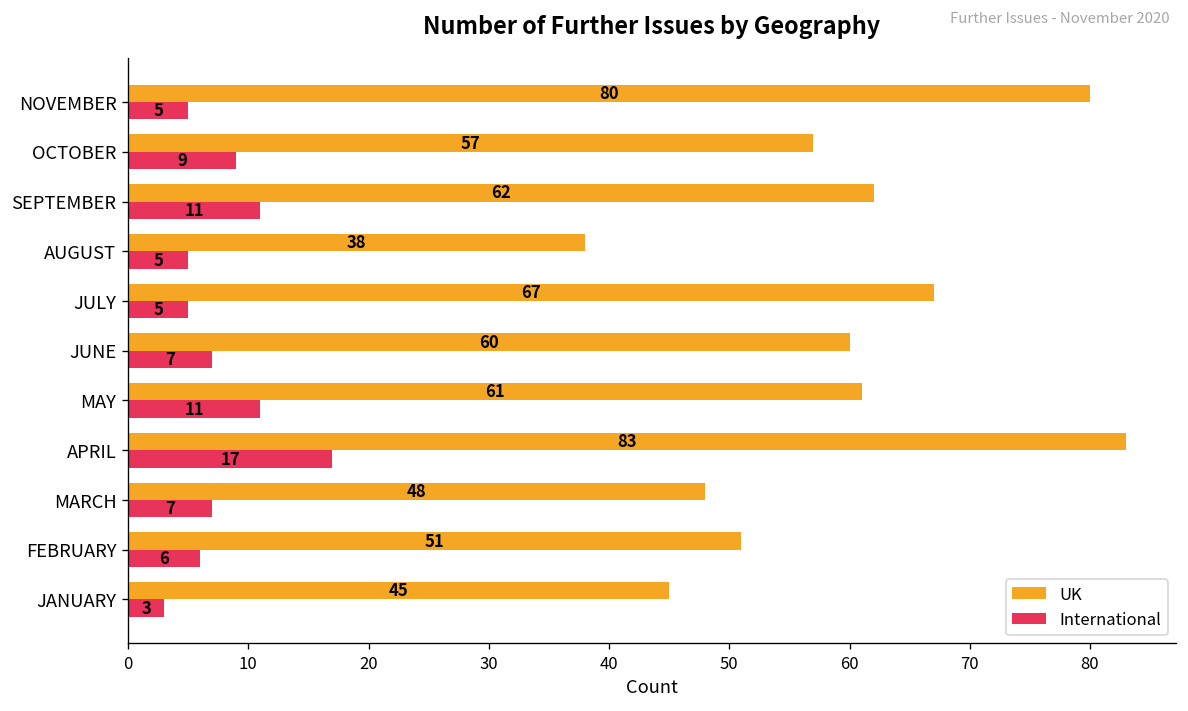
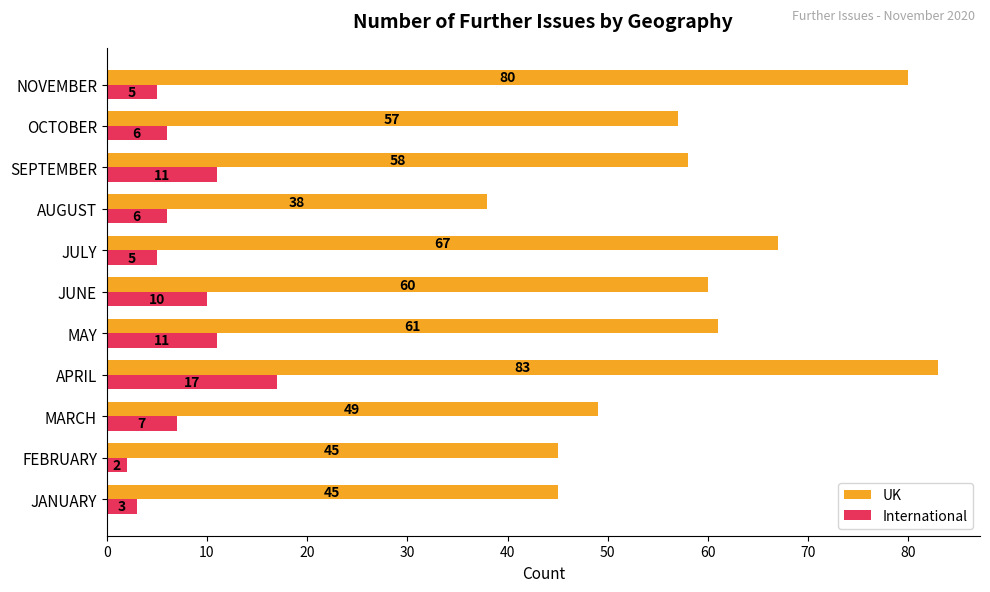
International, OCTOBER: 9 -> 6
UK, SEPTEMBER: 62 -> 58
International, AUGUST: 5 -> 6
International, JUNE: 7 -> 10
UK, MARCH: 48 -> 49
UK, FEBRUARY: 51 -> 45
International, FEBRUARY: 6 -> 2
